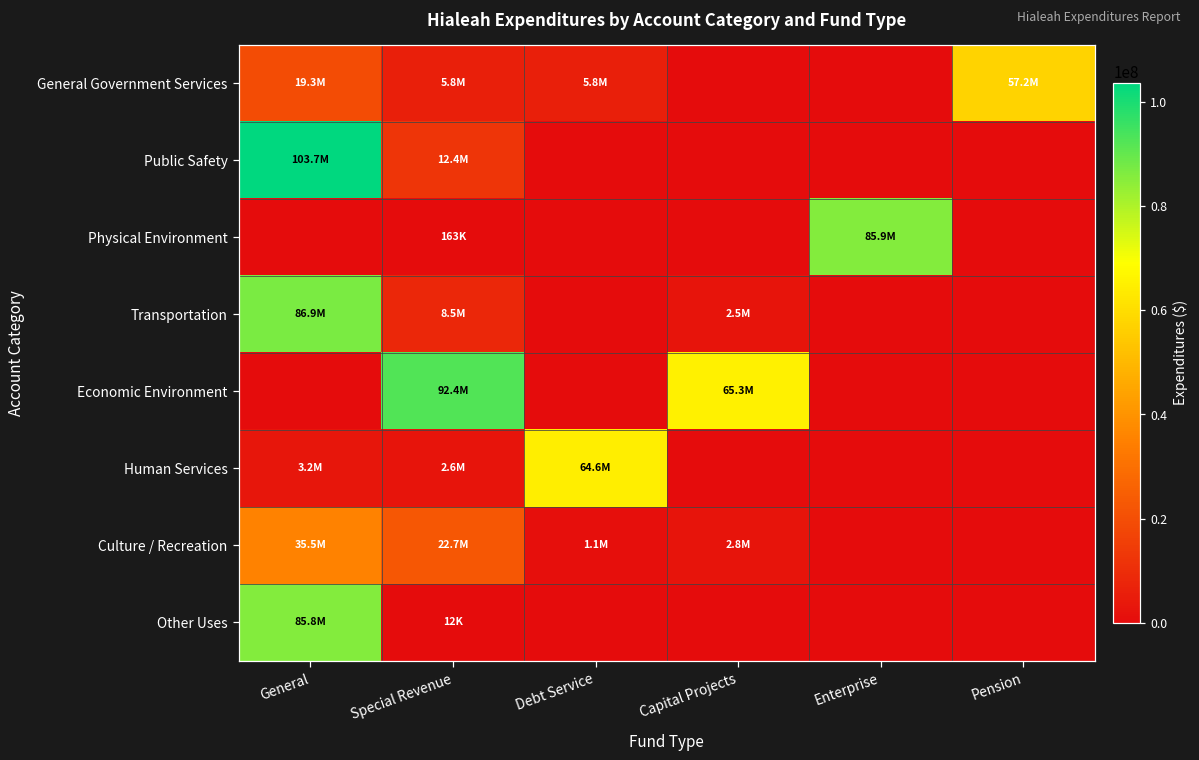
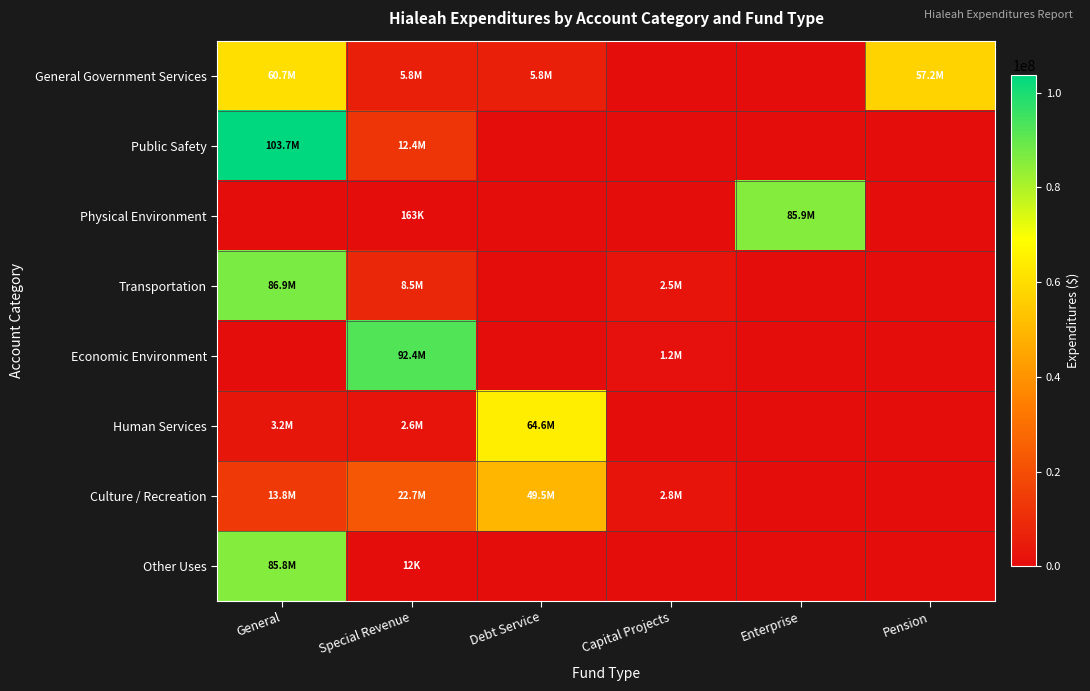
General Government Services, General: 19.3M -> 60.7M
Economic Environment, Capital Projects: 65.3M -> 1.2M
Culture / Recreation, General: 35.5M -> 13.8M
Culture / Recreation, Debt Service: 1.1M -> 49.5M
